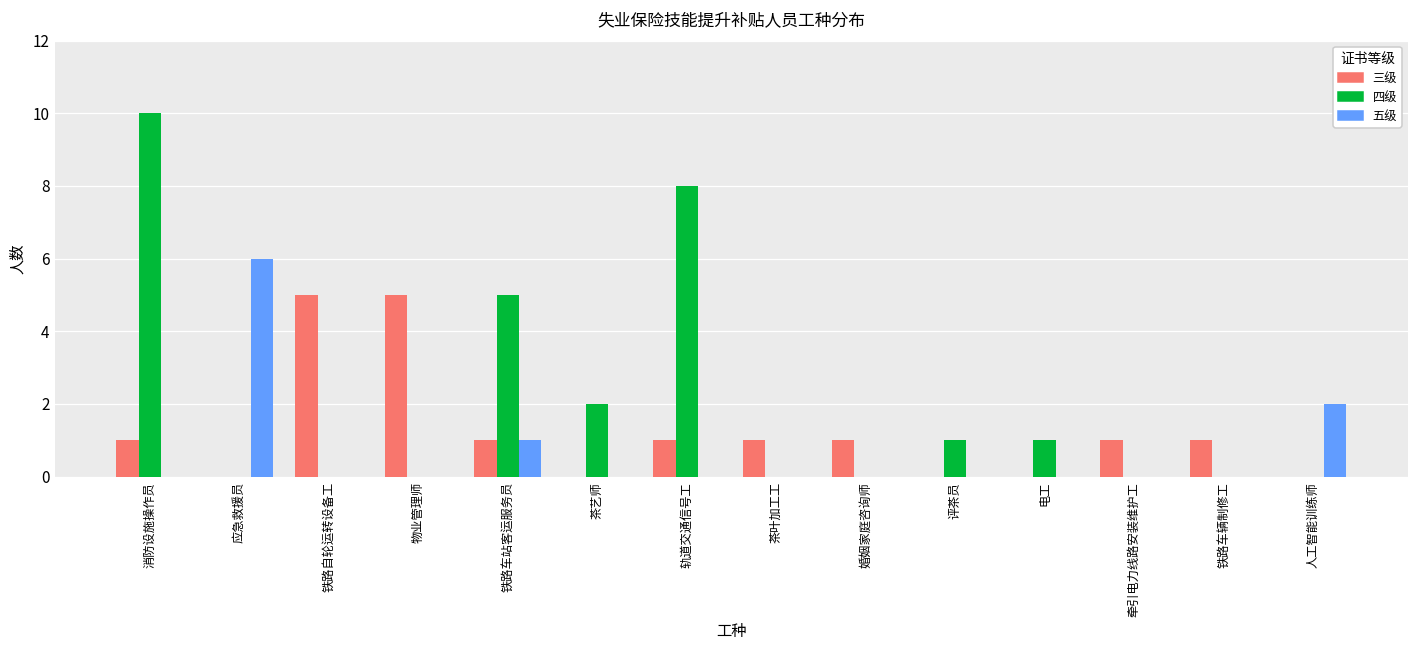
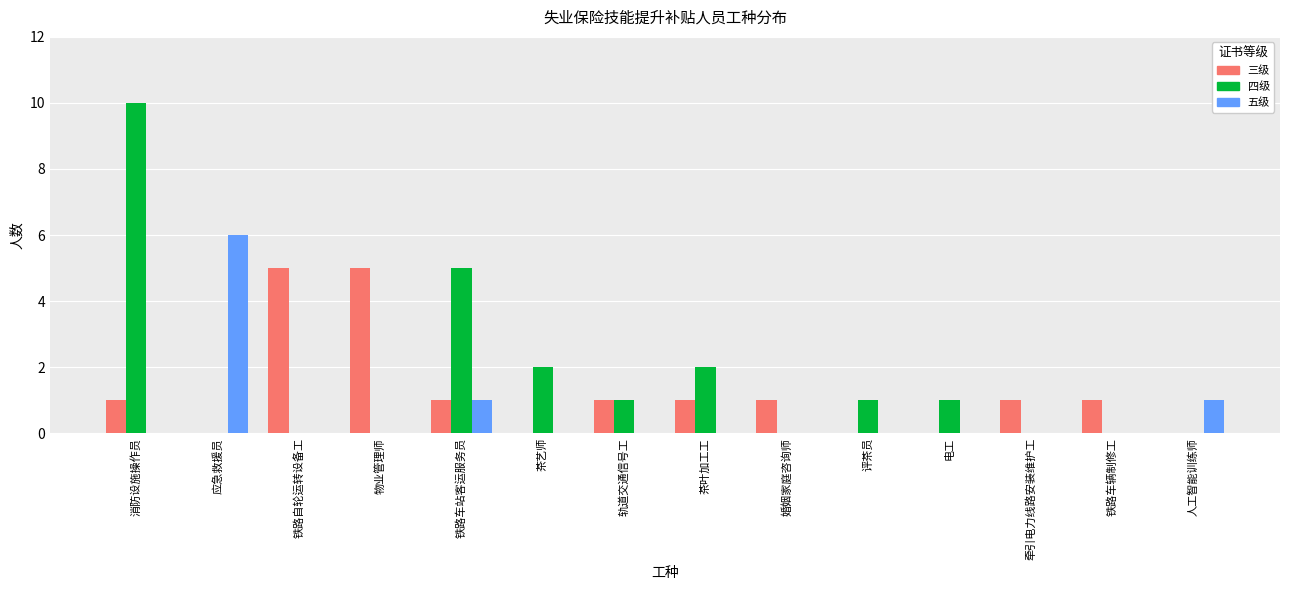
四级, 轨道交通信号工: 8 -> 1
四级, 茶叶加工工: 0 -> 2
五级, 人工智能训练师: 2 -> 1
